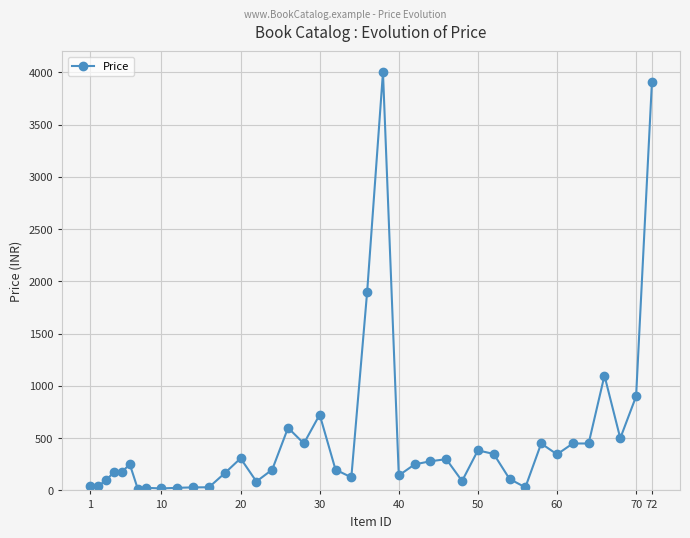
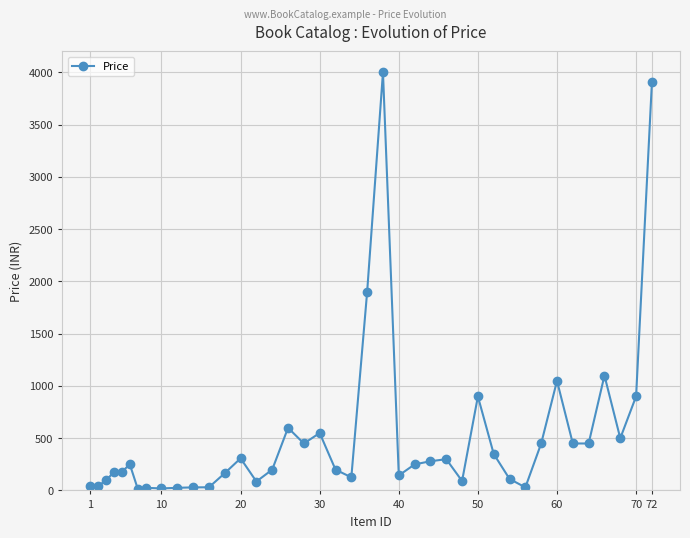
30: 730 -> 550
50: 380 -> 900
60: 350 -> 1050
